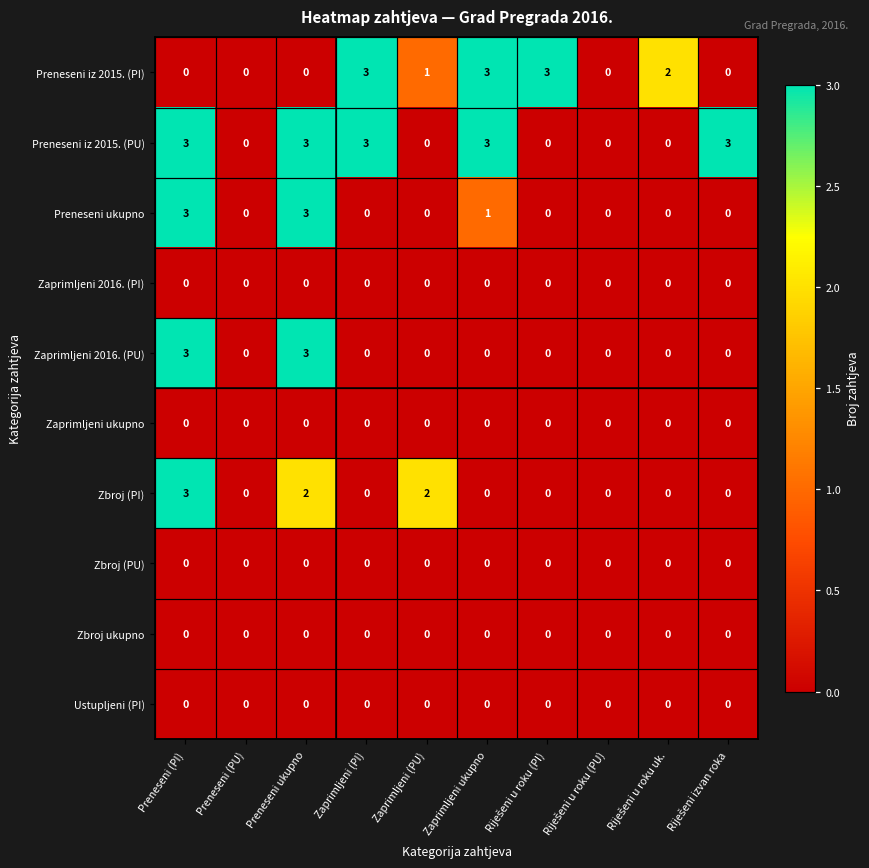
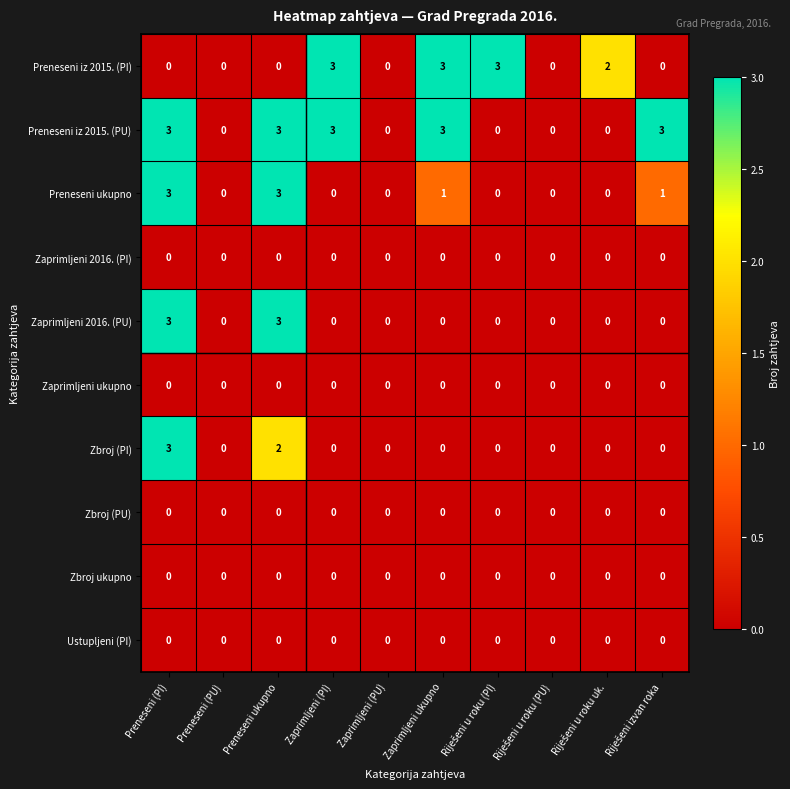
Preneseni iz 2015. (PI), Zaprimljeni (PU): 1 -> 0
Preneseni ukupno, Riješeni izvan roka: 0 -> 1
Zbroj (PI), Zaprimljeni (PU): 2 -> 0
